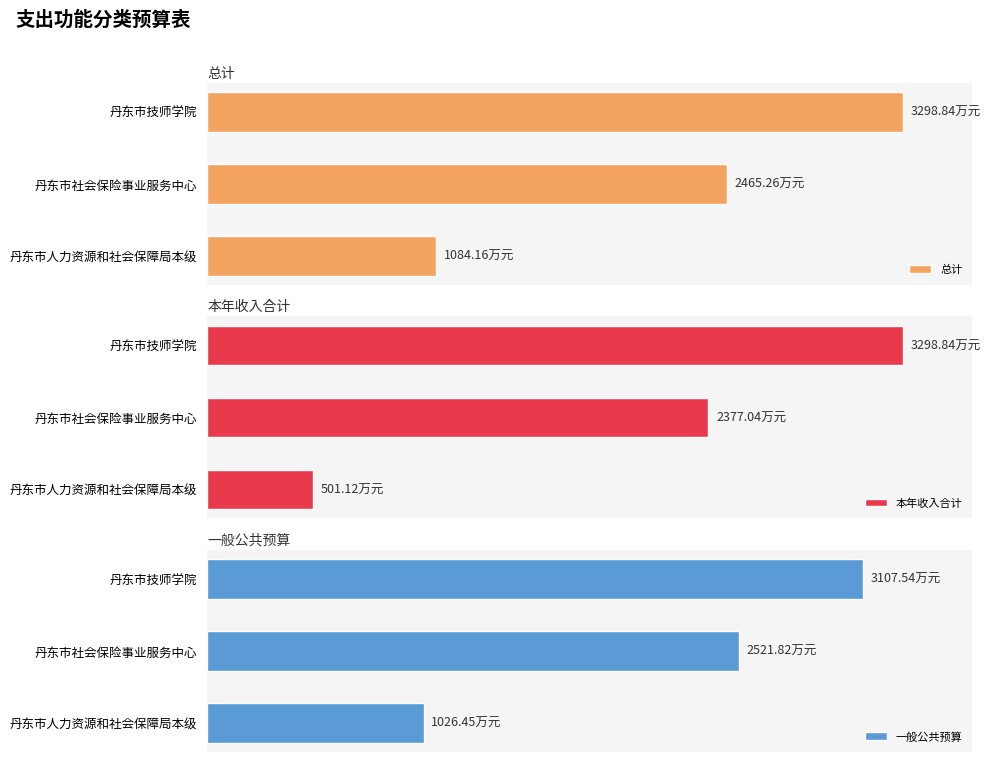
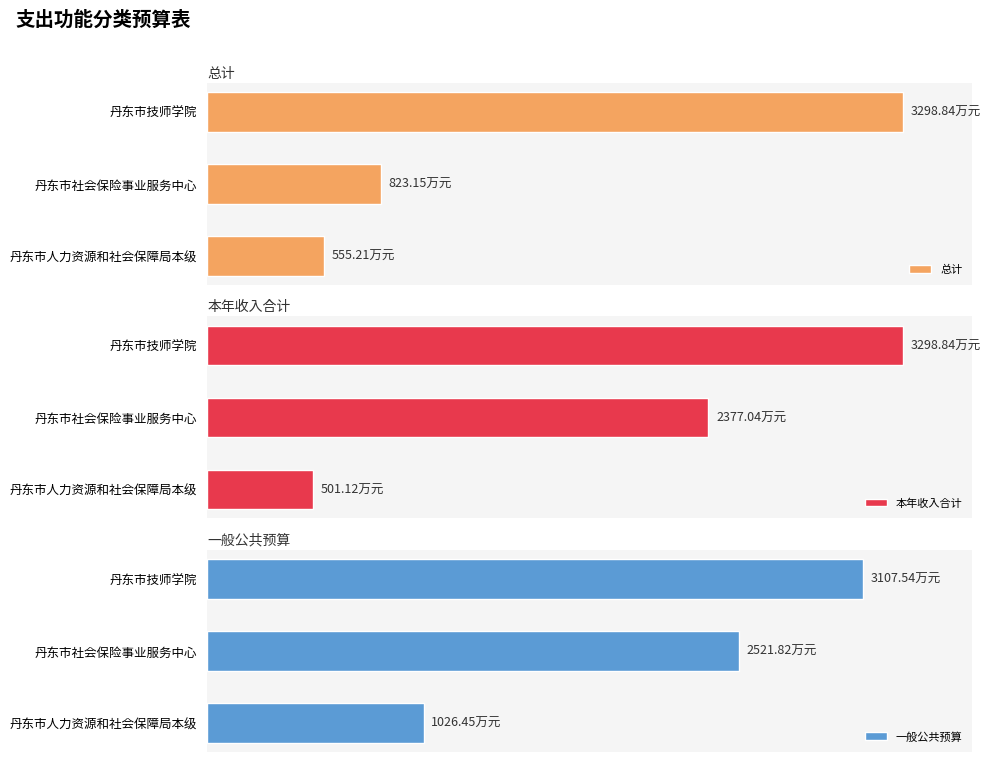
总计, 丹东市社会保险事业服务中心: 2465.26 -> 823.15
总计, 丹东市人力资源和社会保障局本级: 1084.16 -> 555.21
